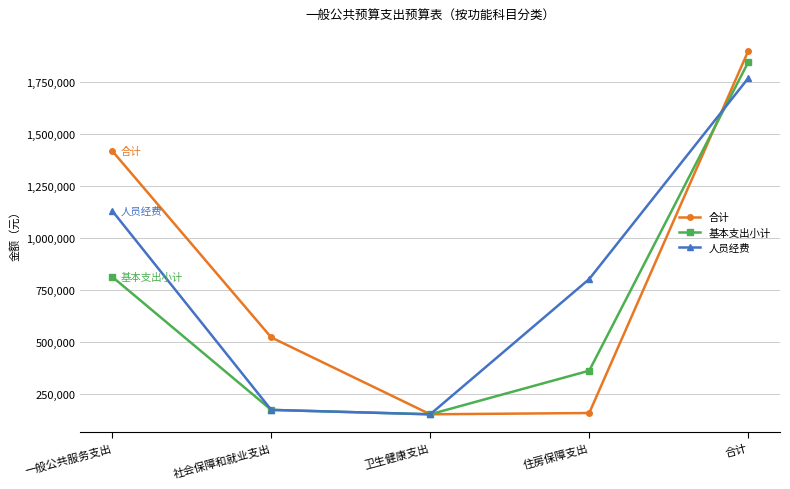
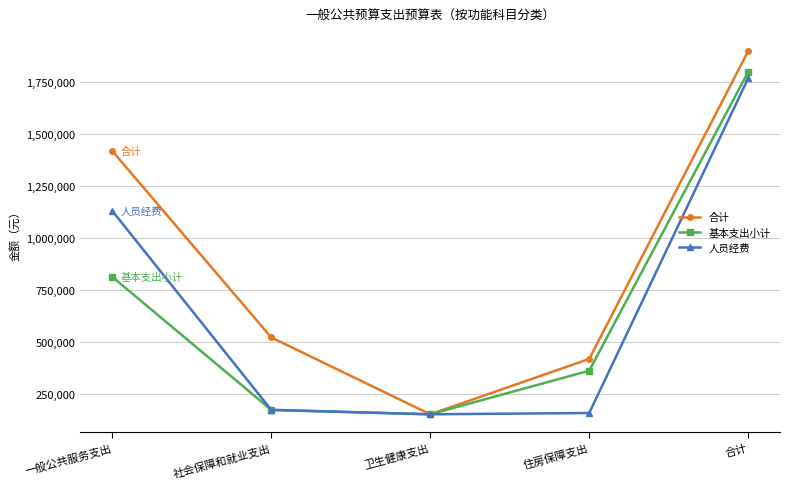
合计, 住房保障支出: 160,000 -> 420,000
人员经费, 住房保障支出: 800,000 -> 160,000
基本支出小计, 合计: 1,840,000 -> 1,800,000
